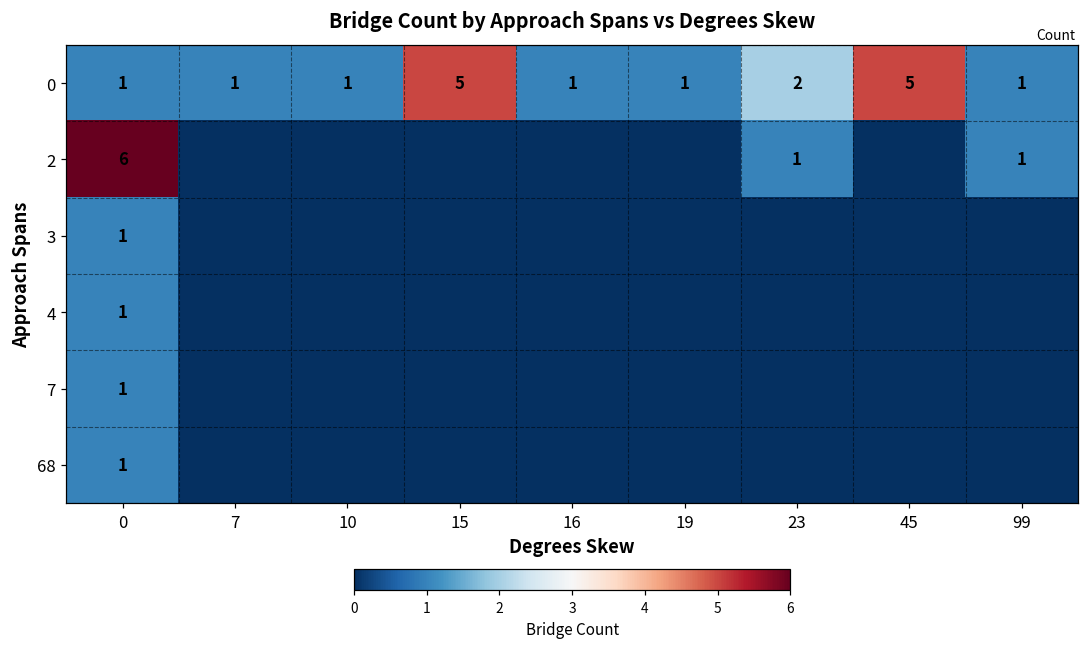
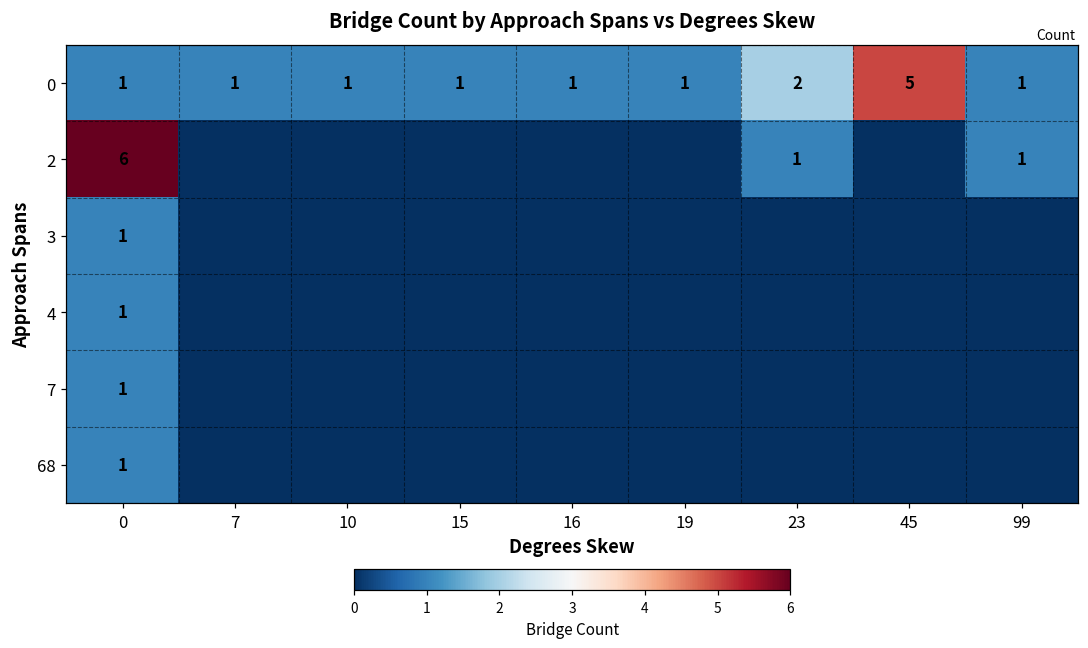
0, 15: 5 -> 1
